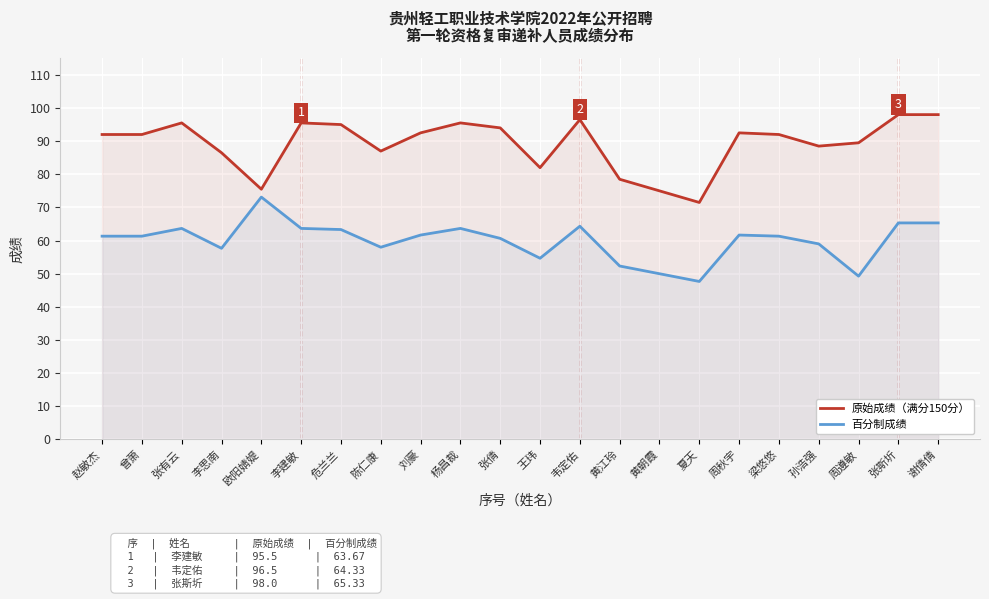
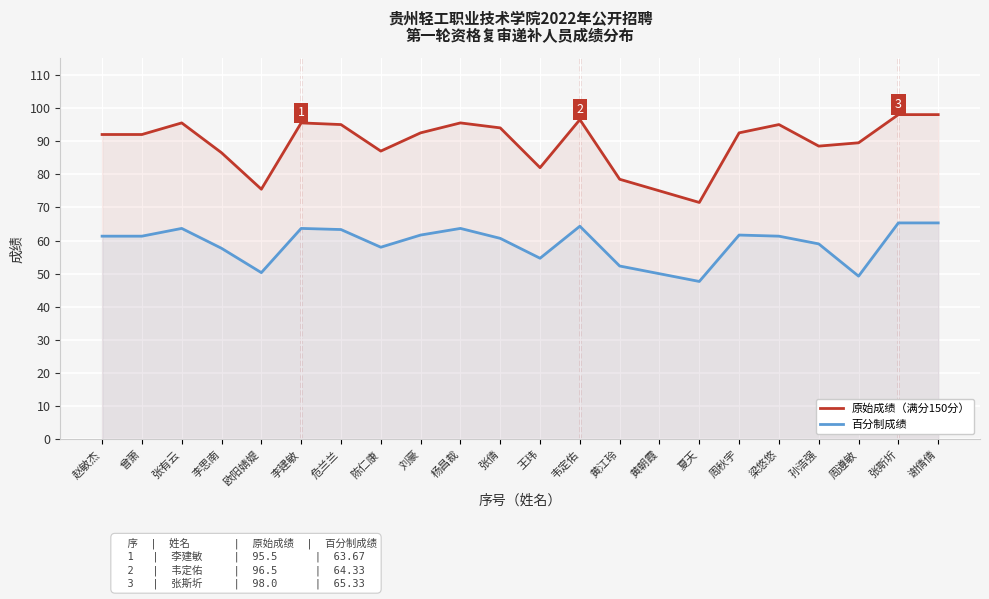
百分制成绩, 欧阳婧媞: 73 -> 50
原始成绩（满分150分）, 梁悠悠: 92 -> 95
